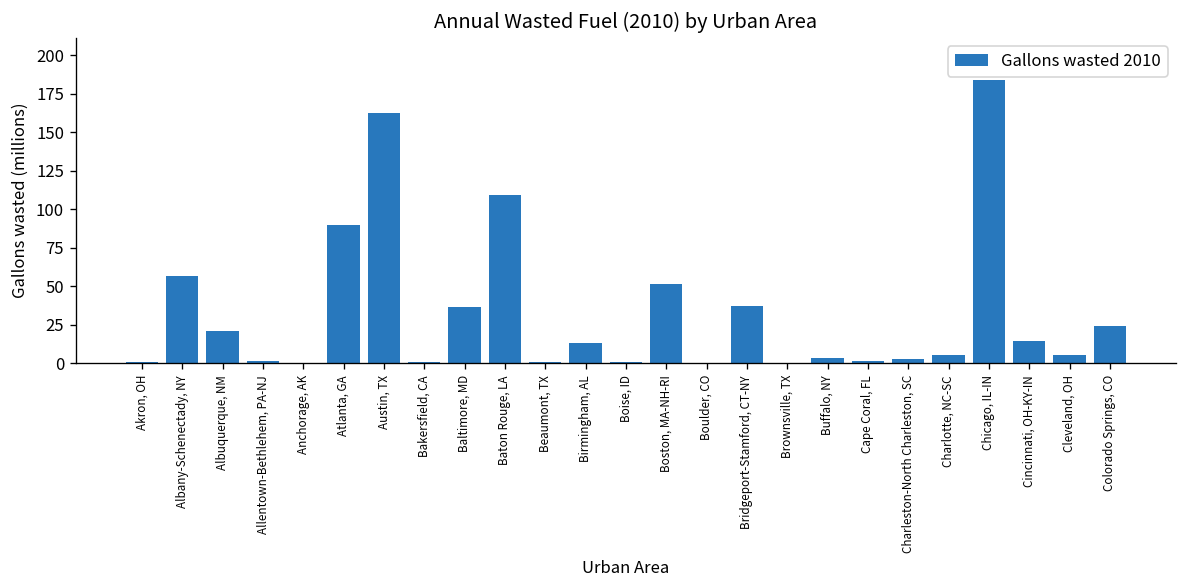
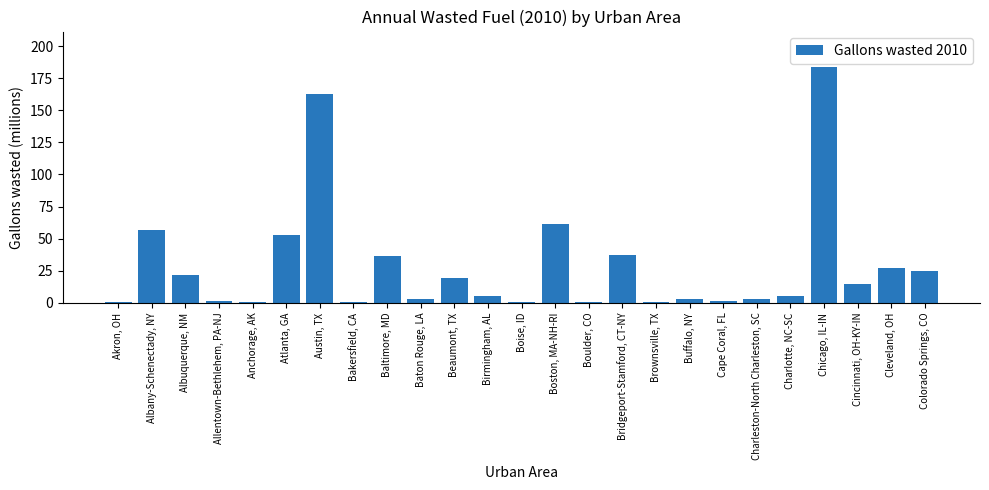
Atlanta, GA: 90 -> 53
Baton Rouge, LA: 109 -> 3
Beaumont, TX: 1 -> 19
Birmingham, AL: 14 -> 6
Boston, MA-NH-RI: 52 -> 62
Cleveland, OH: 6 -> 27
